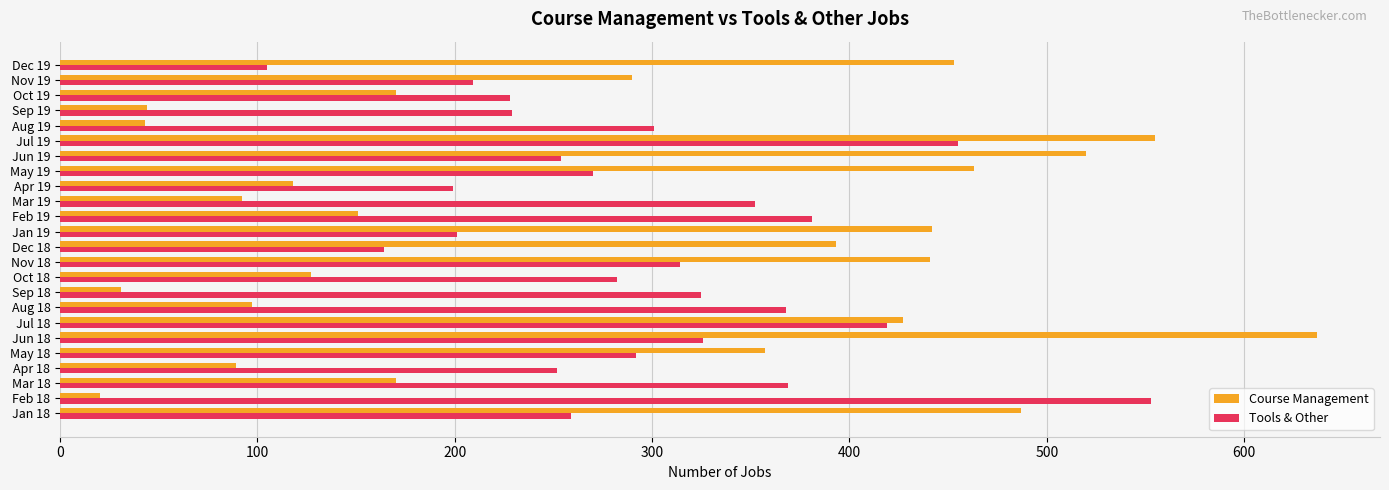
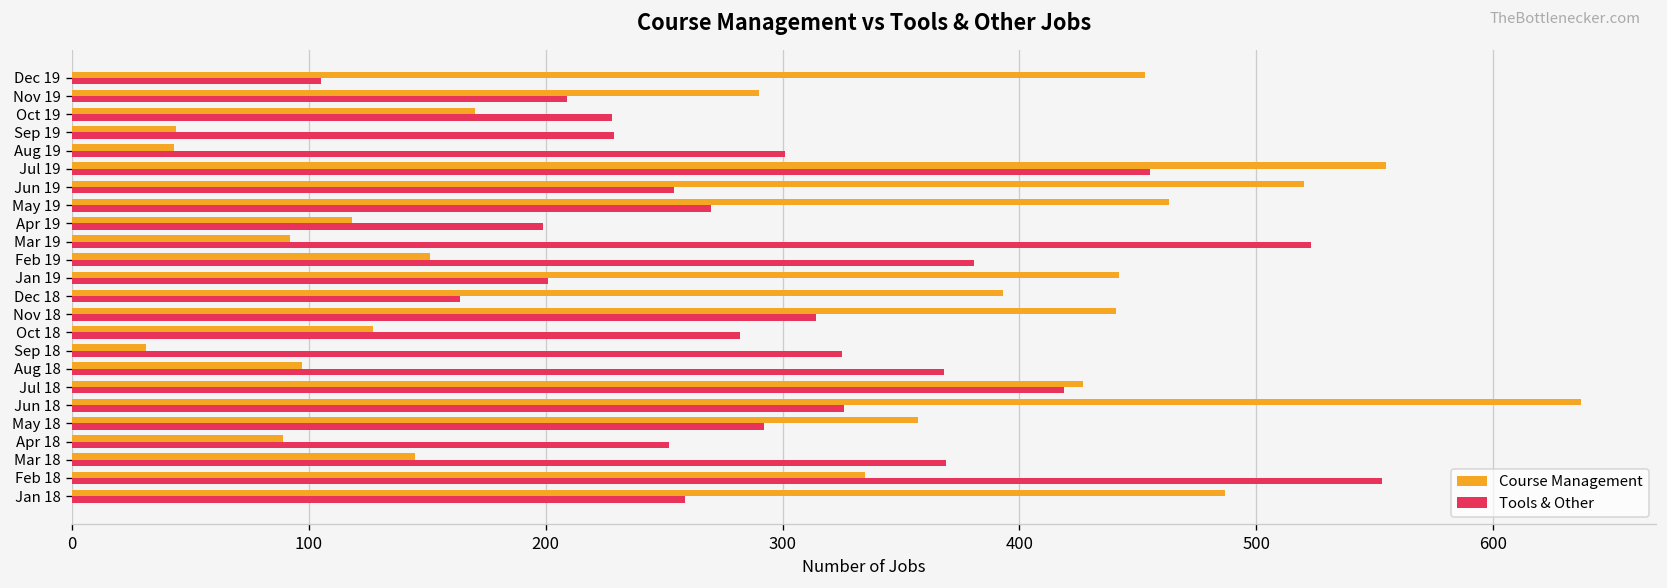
Tools & Other, Mar 19: 352 -> 523
Course Management, Mar 18: 170 -> 145
Course Management, Feb 18: 20 -> 335
